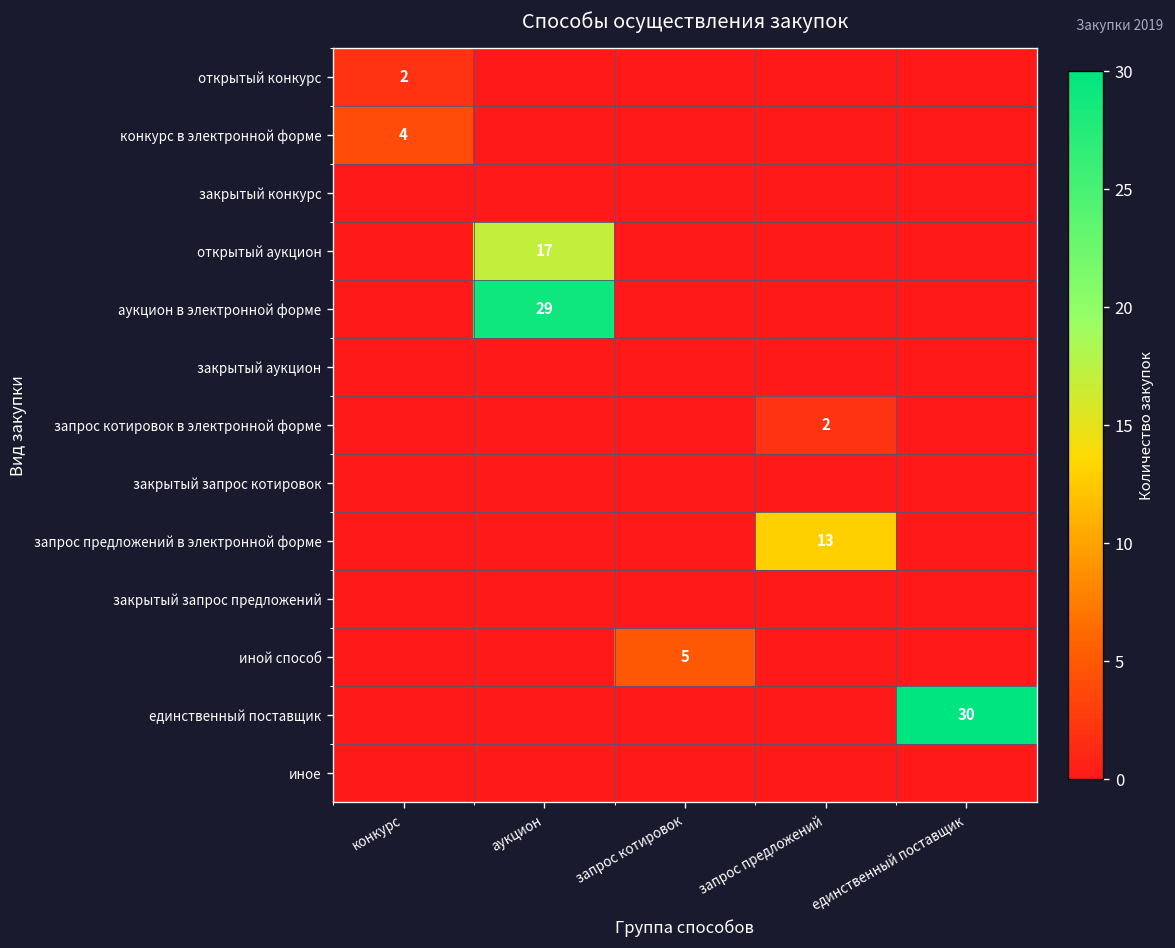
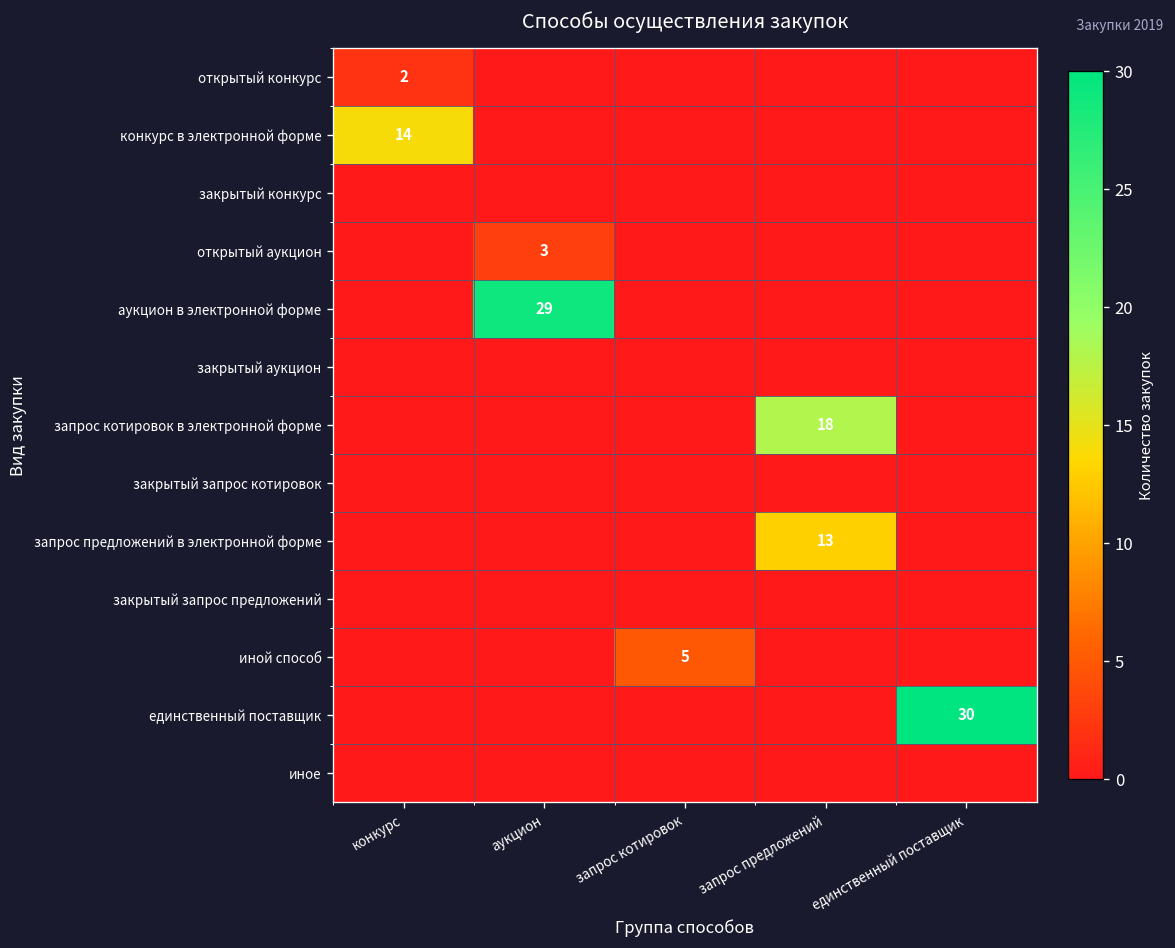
конкурс в электронной форме, конкурс: 4 -> 14
открытый аукцион, аукцион: 17 -> 3
запрос котировок в электронной форме, запрос предложений: 2 -> 18
